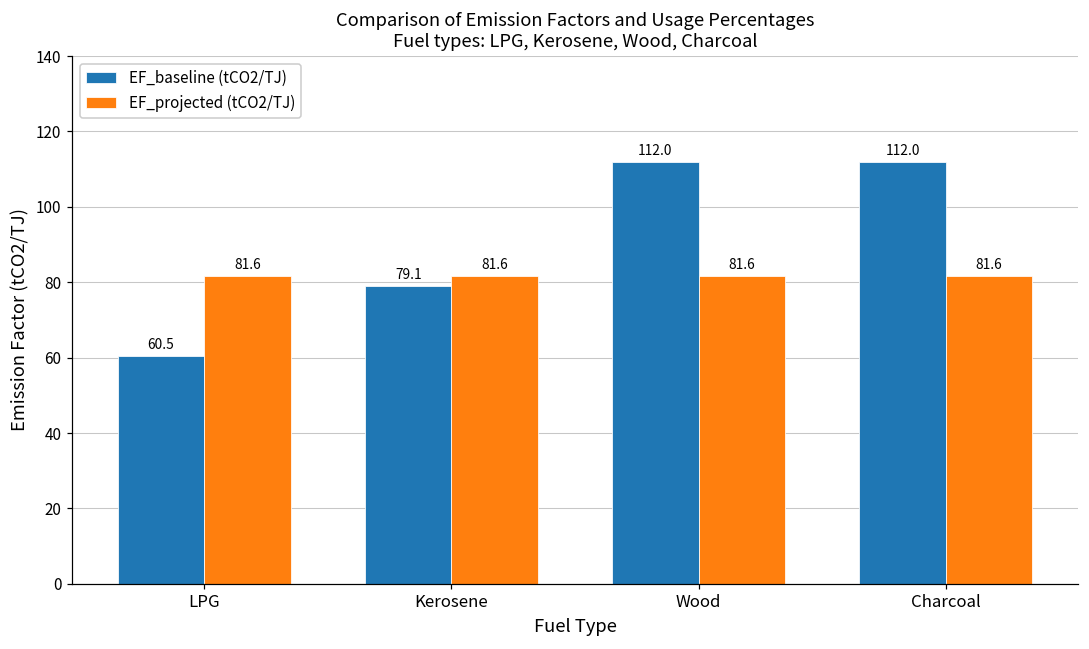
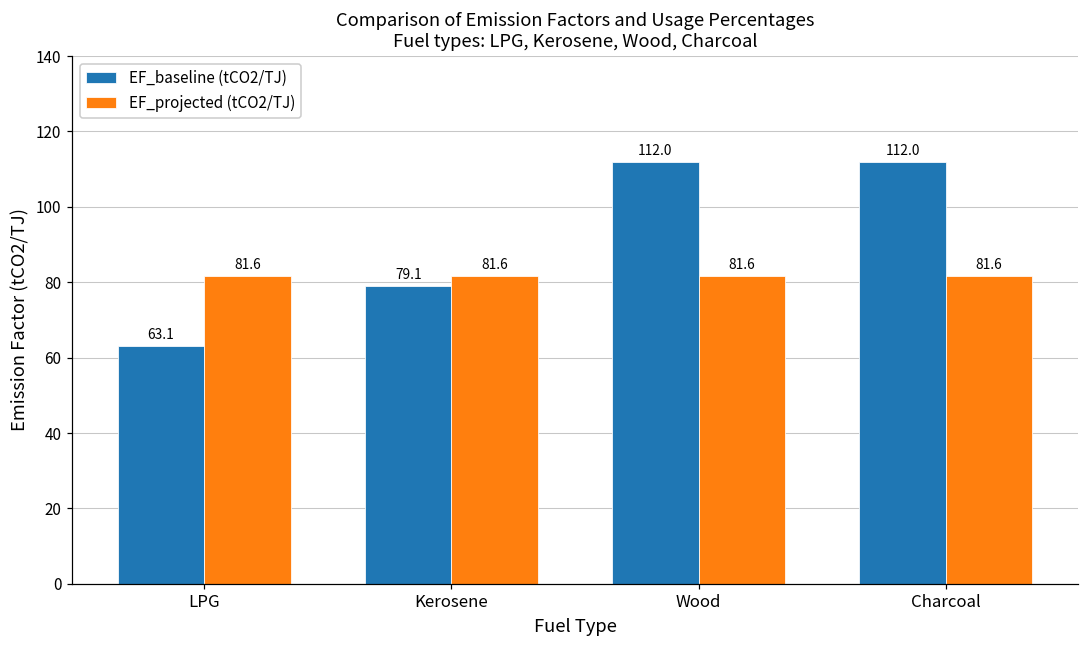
EF_baseline (tCO2/TJ), LPG: 60.5 -> 63.1
